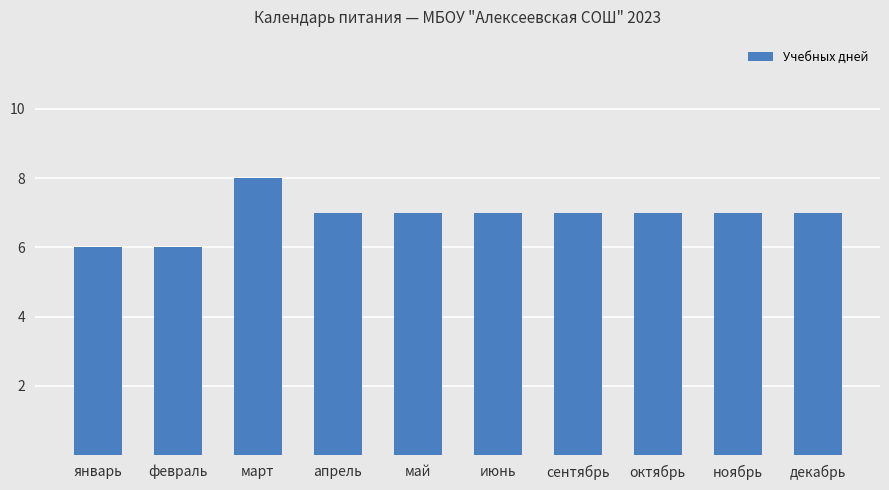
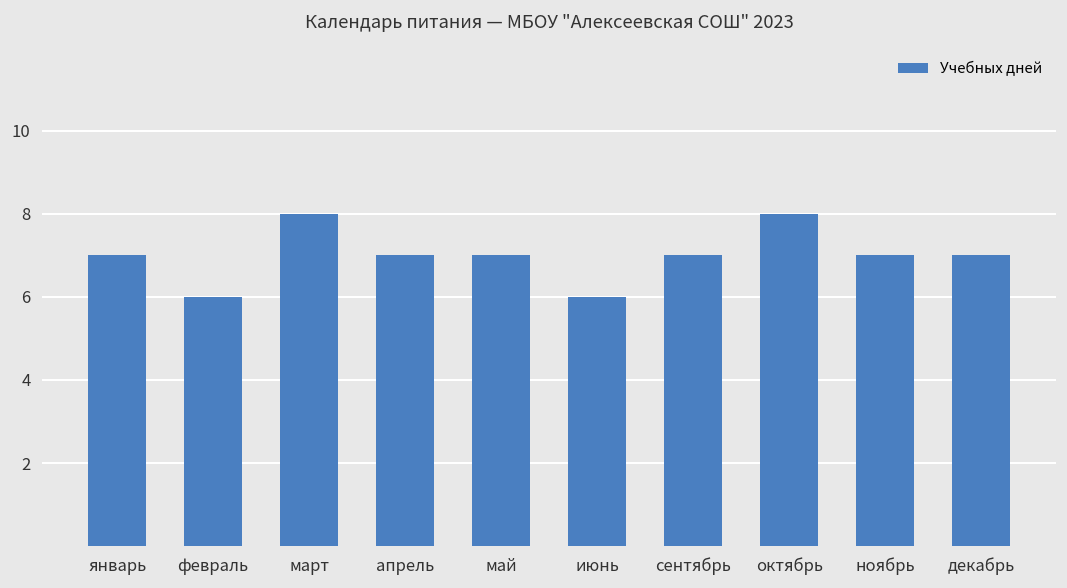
январь: 6 -> 7
июнь: 7 -> 6
октябрь: 7 -> 8
